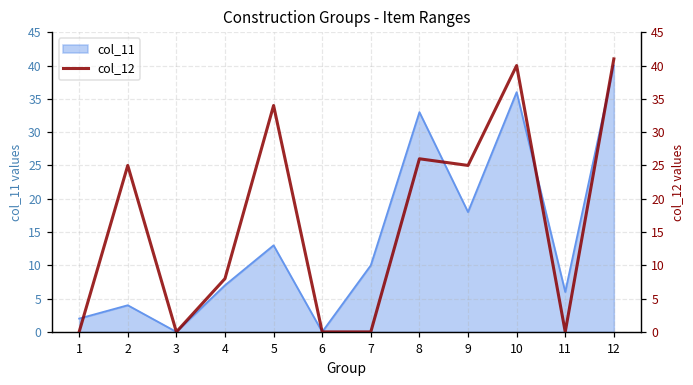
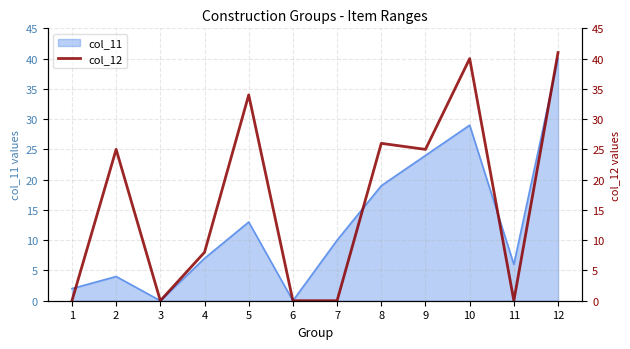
col_11, 8: 33 -> 19
col_11, 9: 18 -> 24
col_11, 10: 36 -> 29
